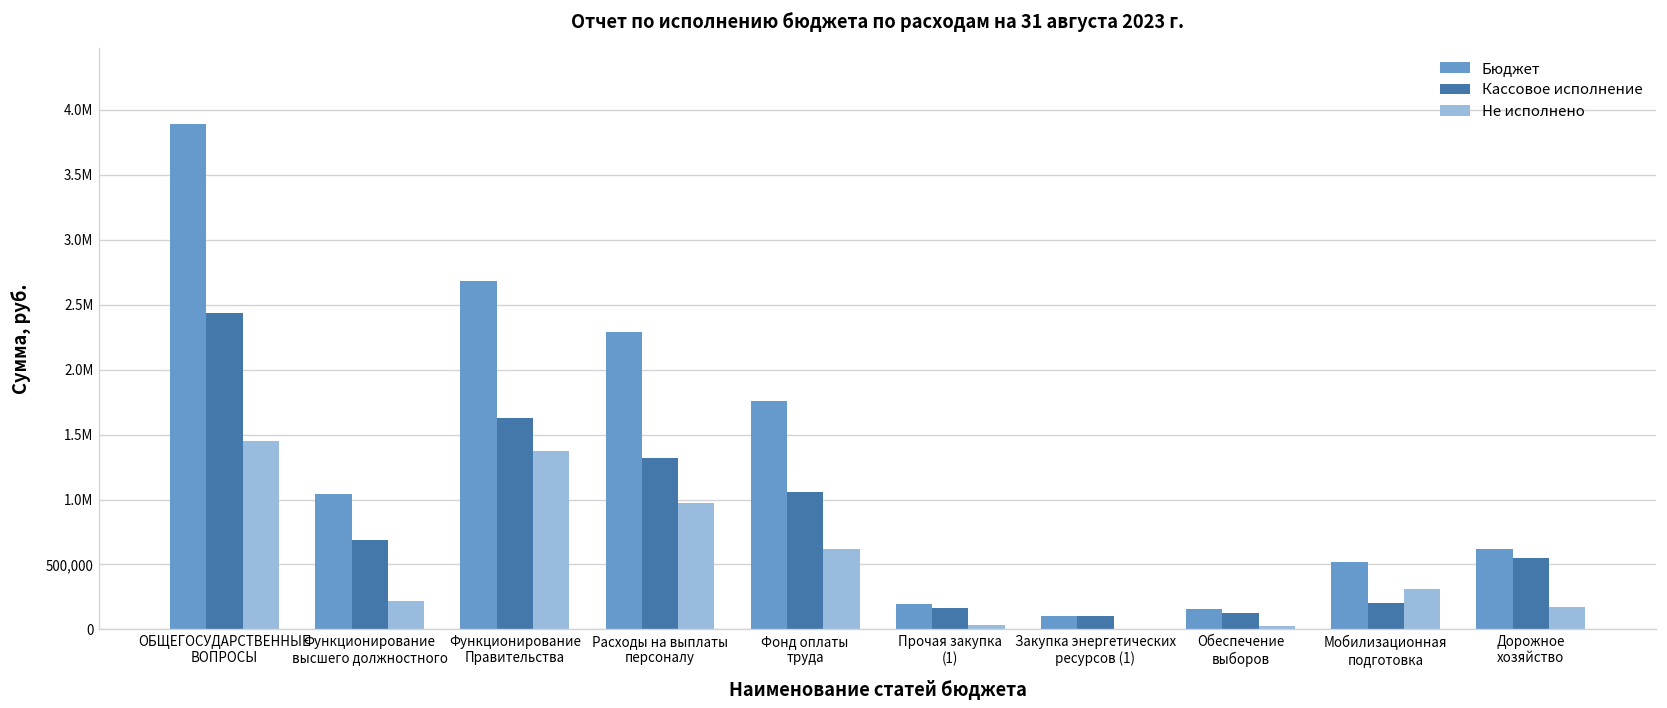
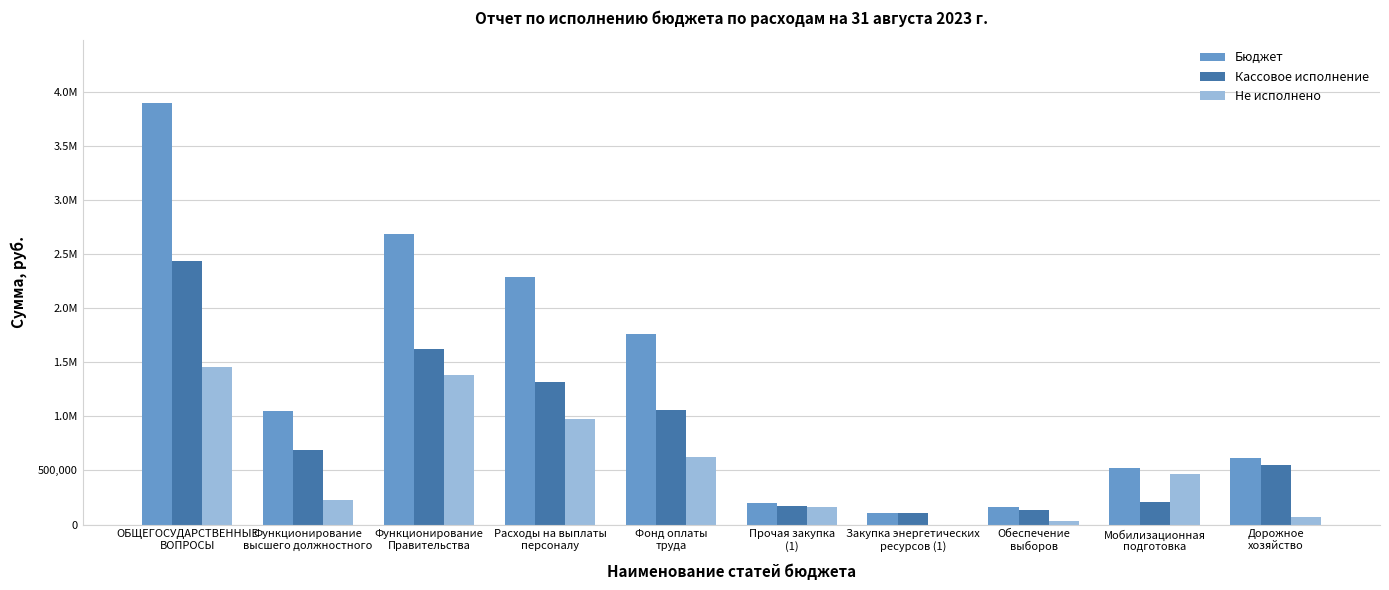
Не исполнено, Прочая закупка (1): 30,000 -> 160,000
Не исполнено, Мобилизационная подготовка: 310,000 -> 470,000
Не исполнено, Дорожное хозяйство: 170,000 -> 70,000
